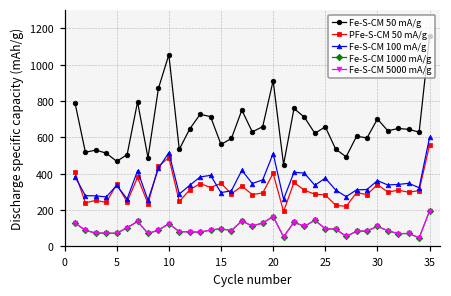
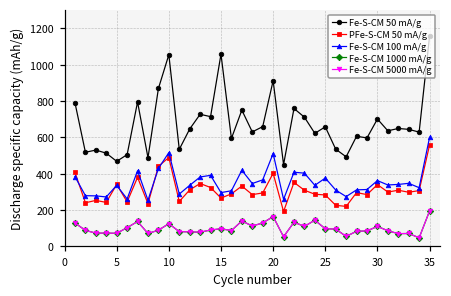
Fe-S-CM 50 mA/g, 15: 560 -> 1060
PFe-S-CM 50 mA/g, 15: 350 -> 270
